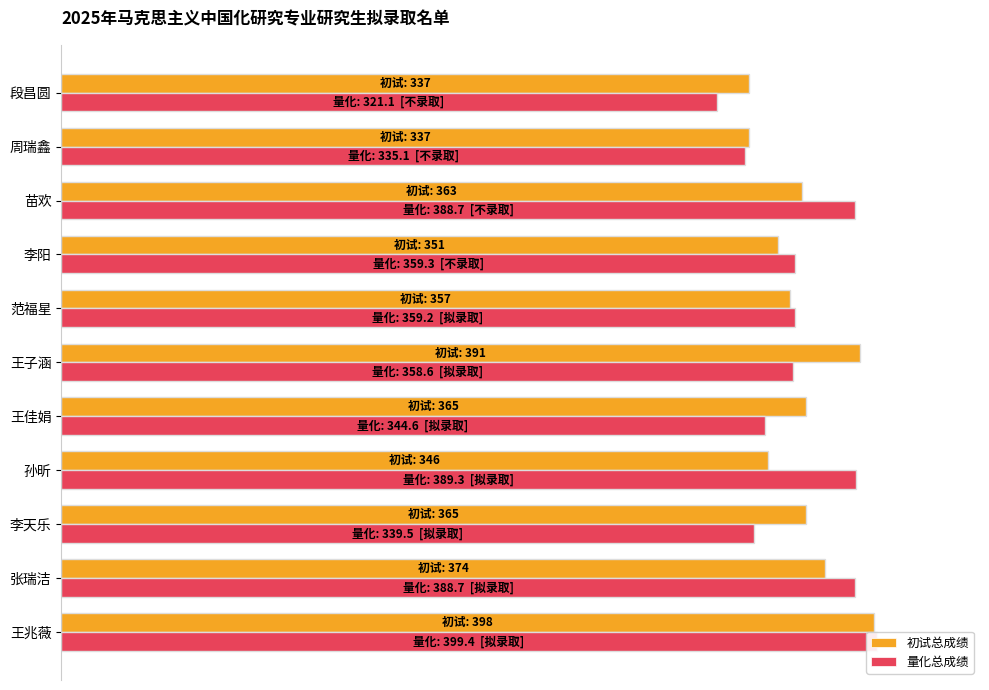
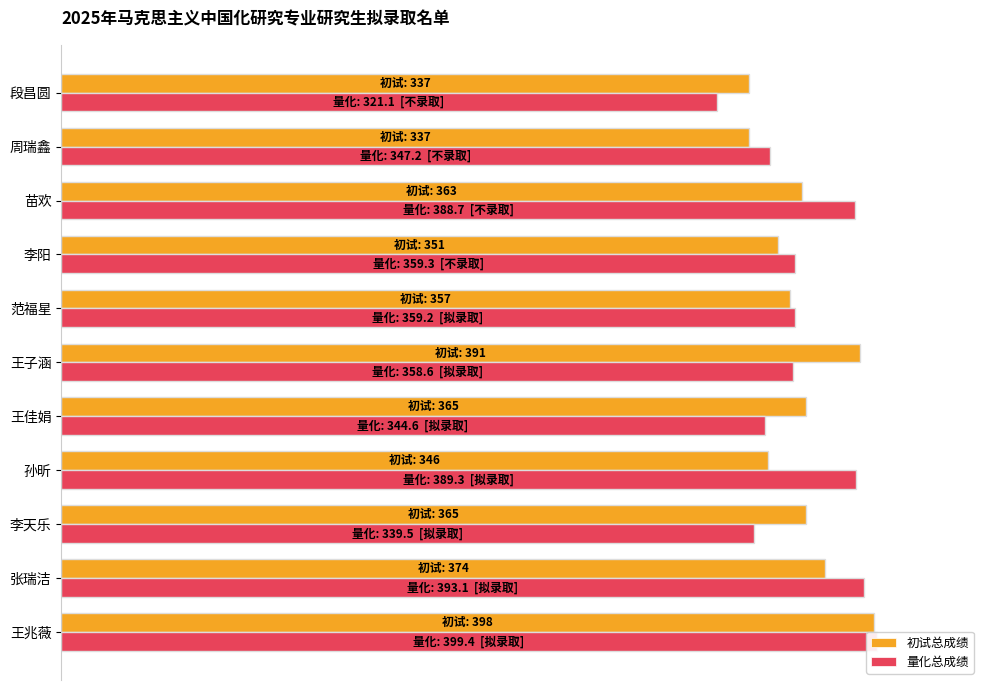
量化总成绩, 周瑞鑫: 335.1 -> 347.2
量化总成绩, 张瑞洁: 388.7 -> 393.1
